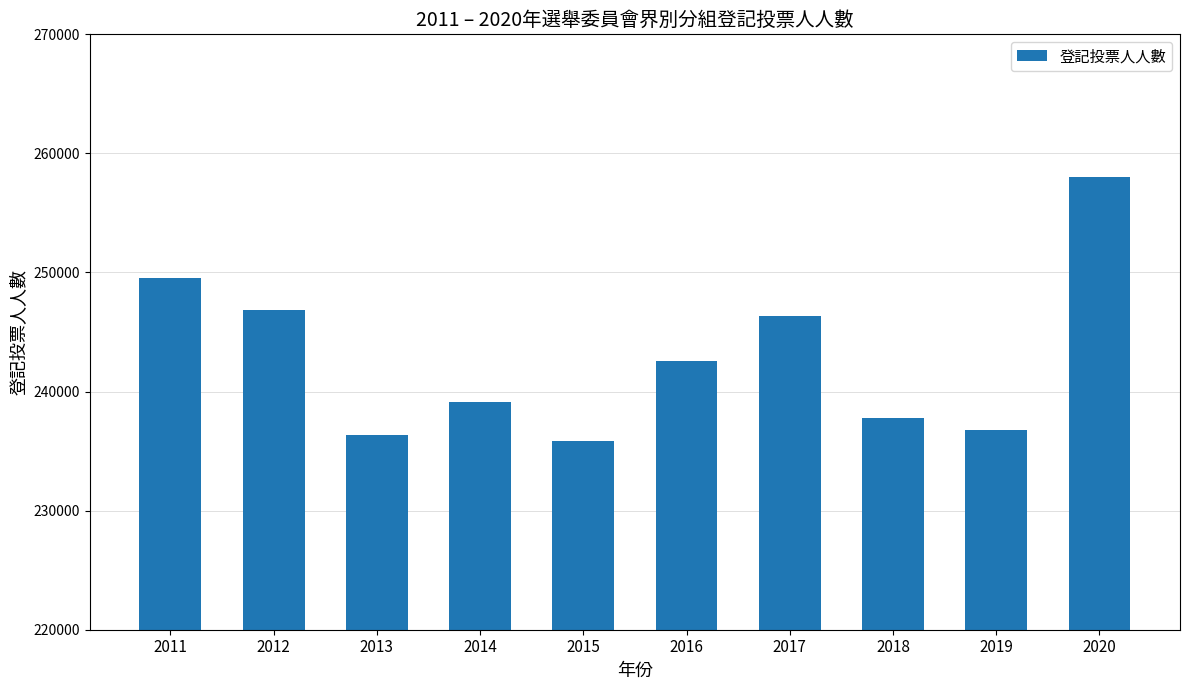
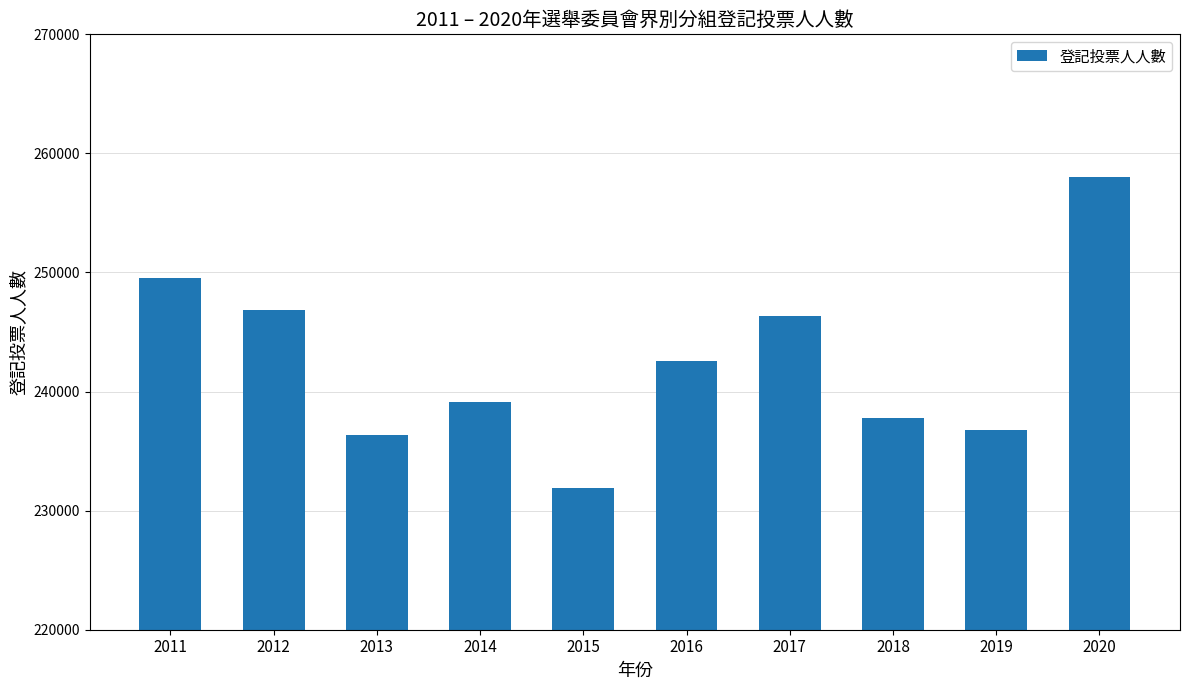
2015: 235800 -> 231900
